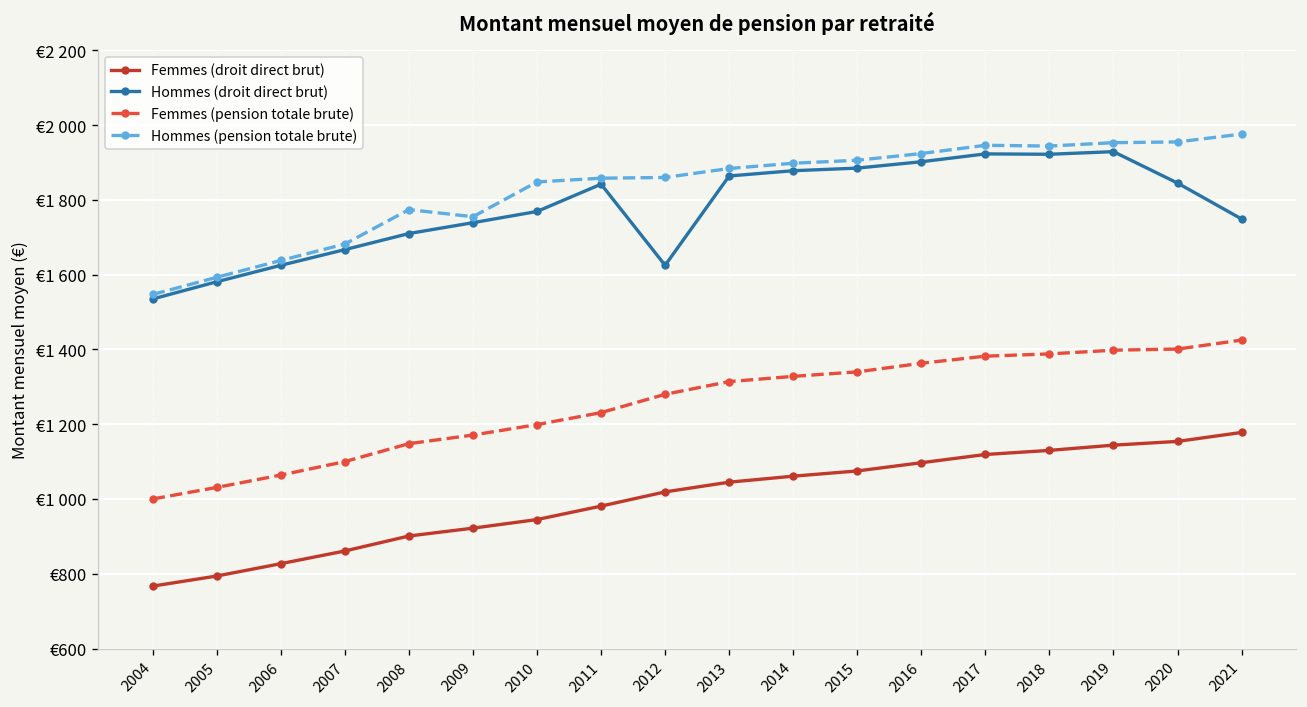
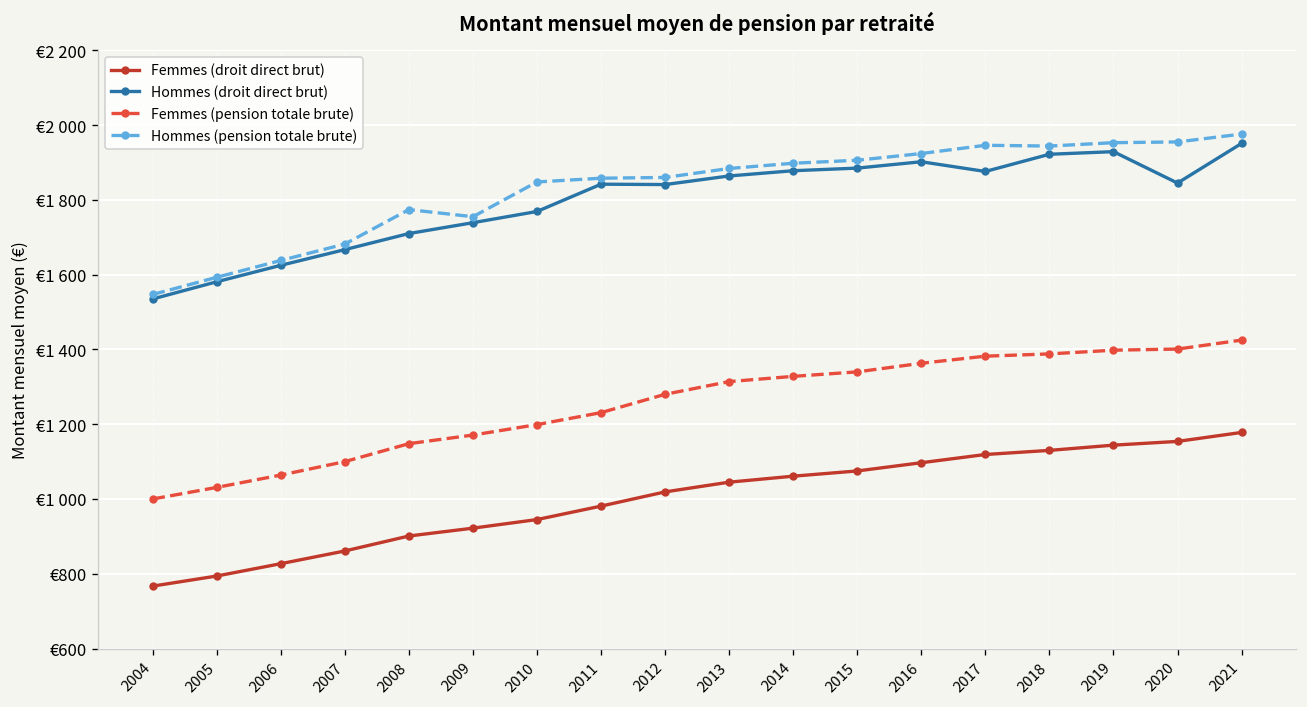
Hommes (droit direct brut), 2012: €1630 -> €1840
Hommes (droit direct brut), 2017: €1920 -> €1880
Hommes (droit direct brut), 2021: €1750 -> €1950
